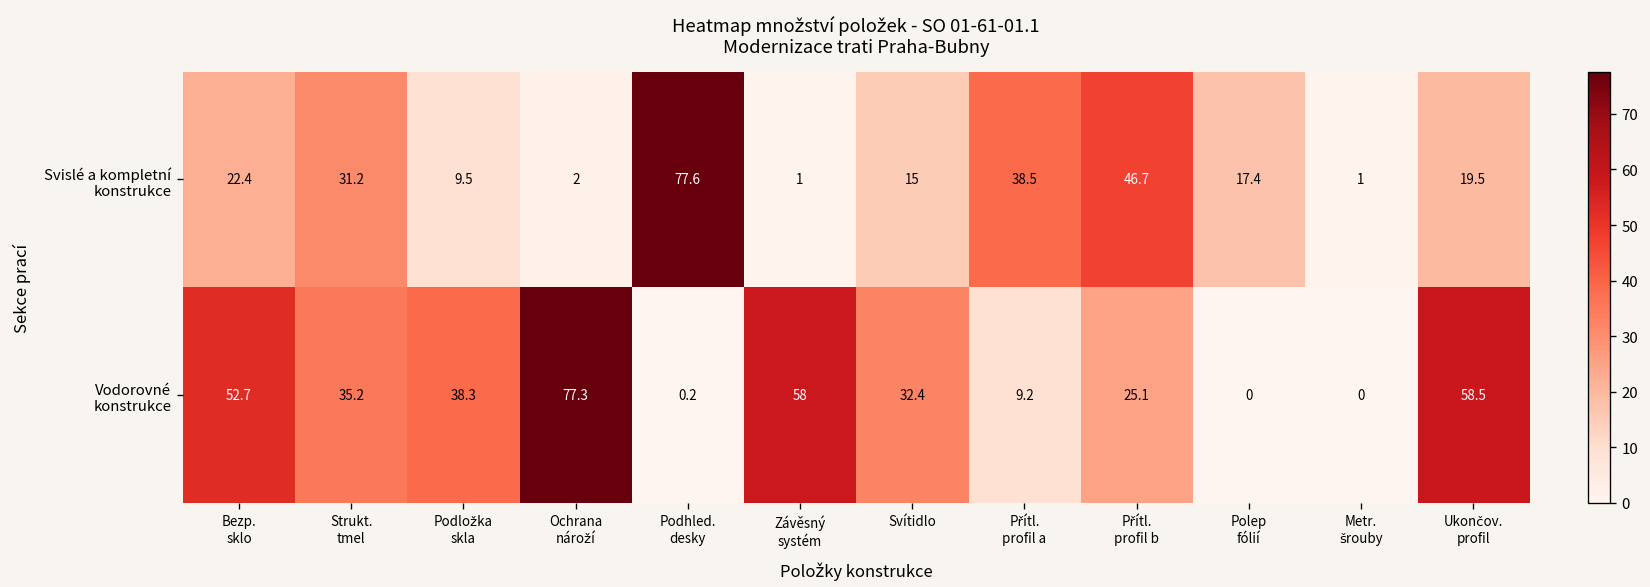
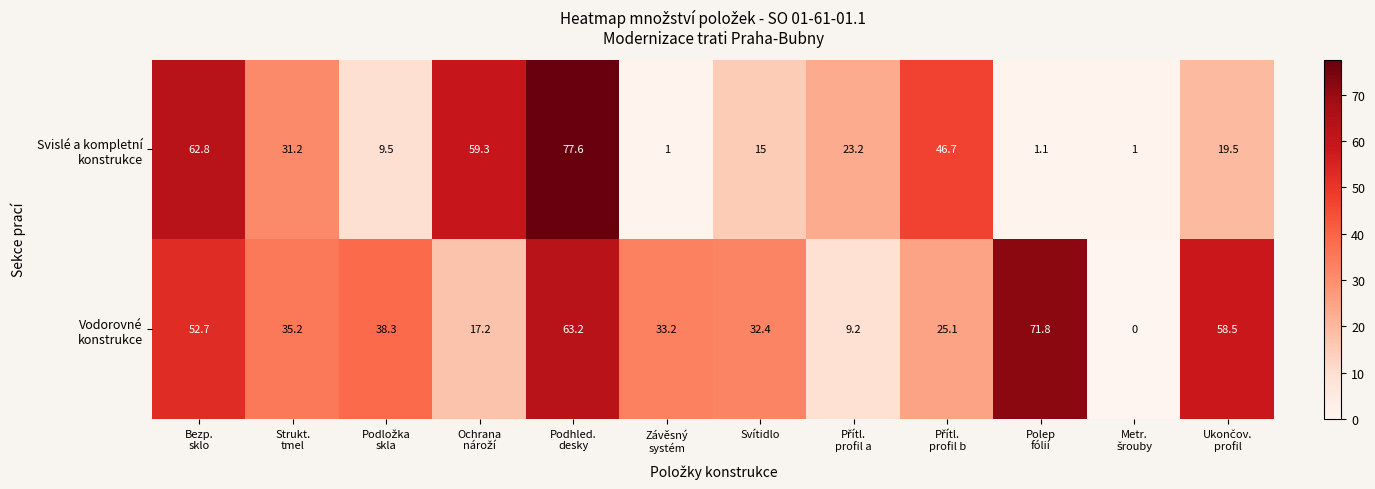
Svislé a kompletní konstrukce, Bezp. sklo: 22.4 -> 62.8
Svislé a kompletní konstrukce, Ochrana nároží: 2 -> 59.3
Svislé a kompletní konstrukce, Přítl. profil a: 38.5 -> 23.2
Svislé a kompletní konstrukce, Polep fólií: 17.4 -> 1.1
Vodorovné konstrukce, Ochrana nároží: 77.3 -> 17.2
Vodorovné konstrukce, Podhled. desky: 0.2 -> 63.2
Vodorovné konstrukce, Závěsný systém: 58 -> 33.2
Vodorovné konstrukce, Polep fólií: 0 -> 71.8
